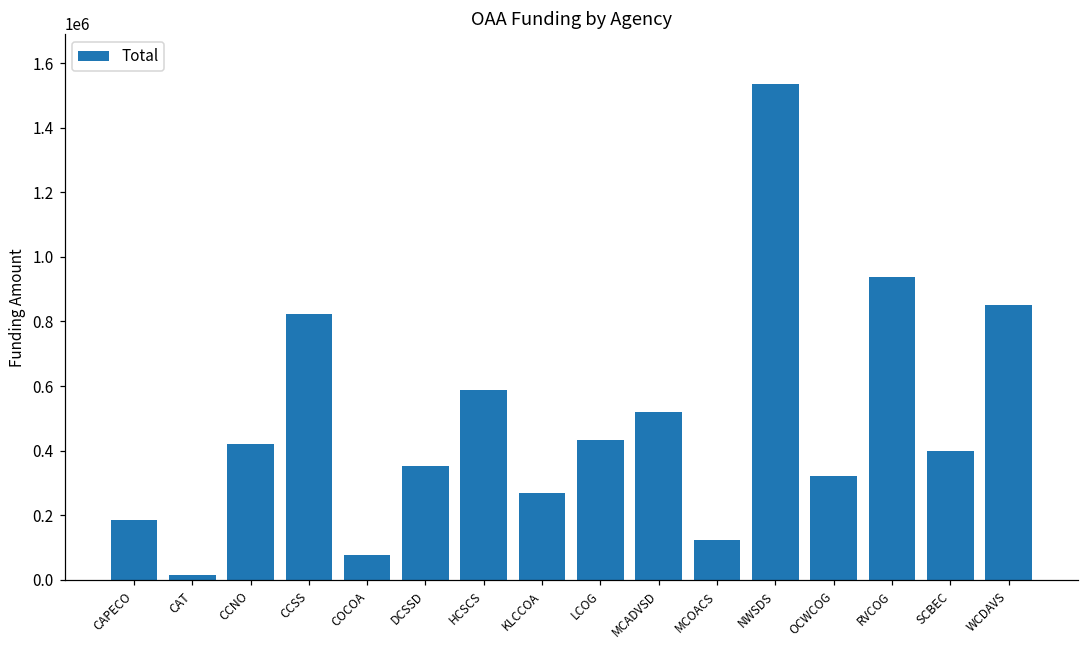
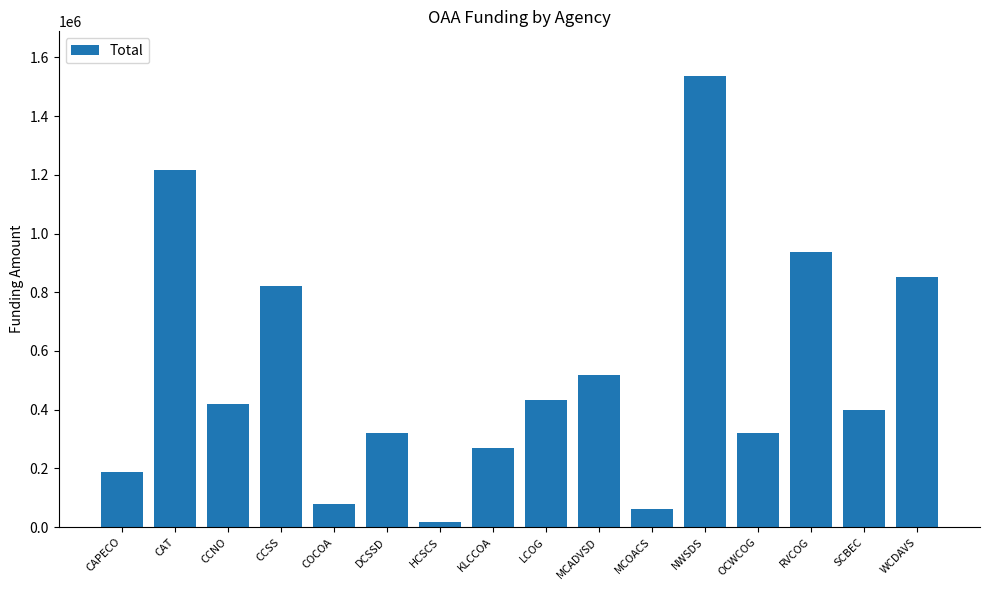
CAT: 10000 -> 1220000
DCSSD: 350000 -> 320000
HCSCS: 590000 -> 20000
MCOACS: 120000 -> 60000
